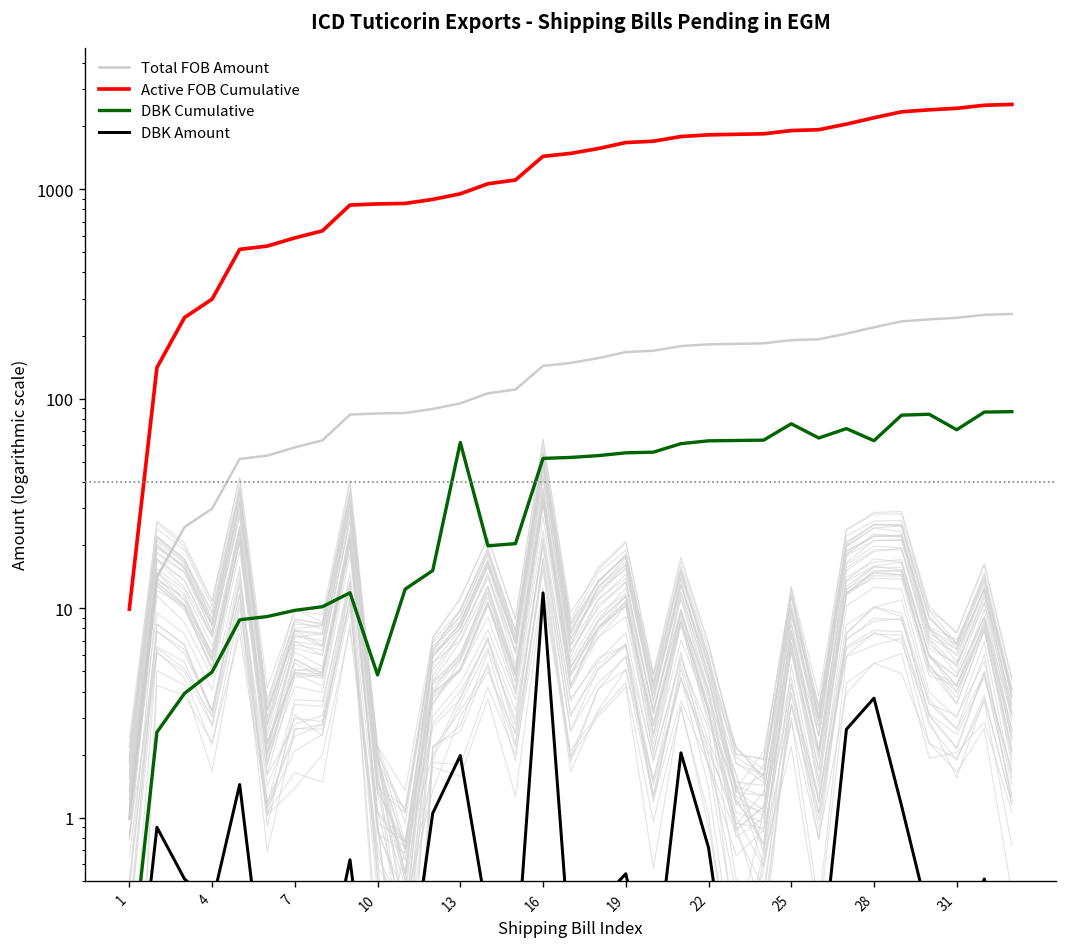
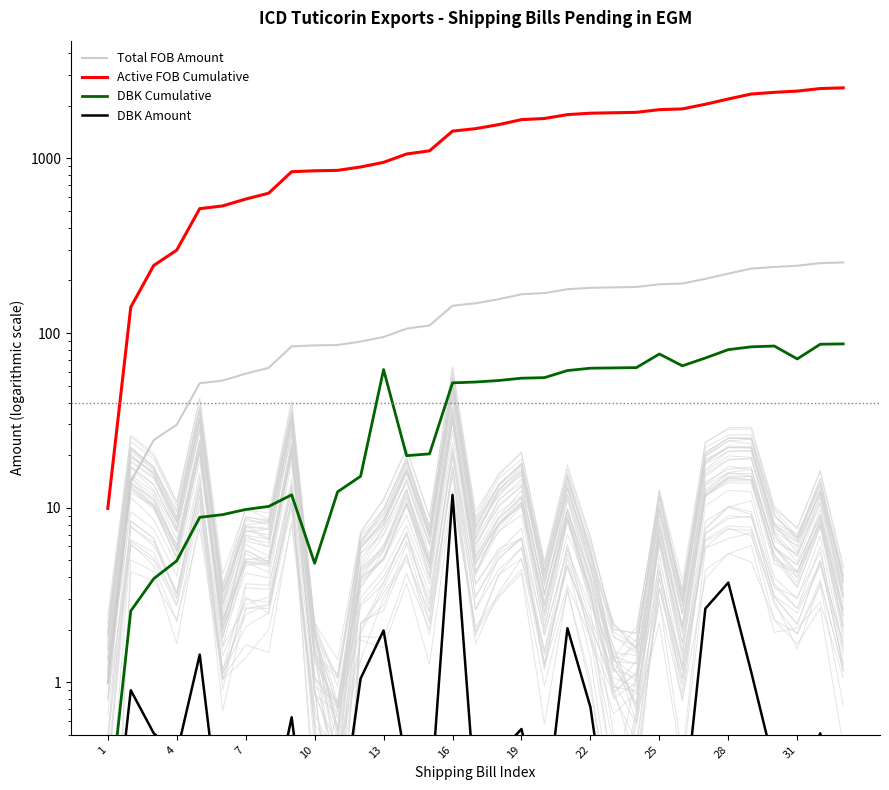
DBK Cumulative, 28: 63 -> 80
